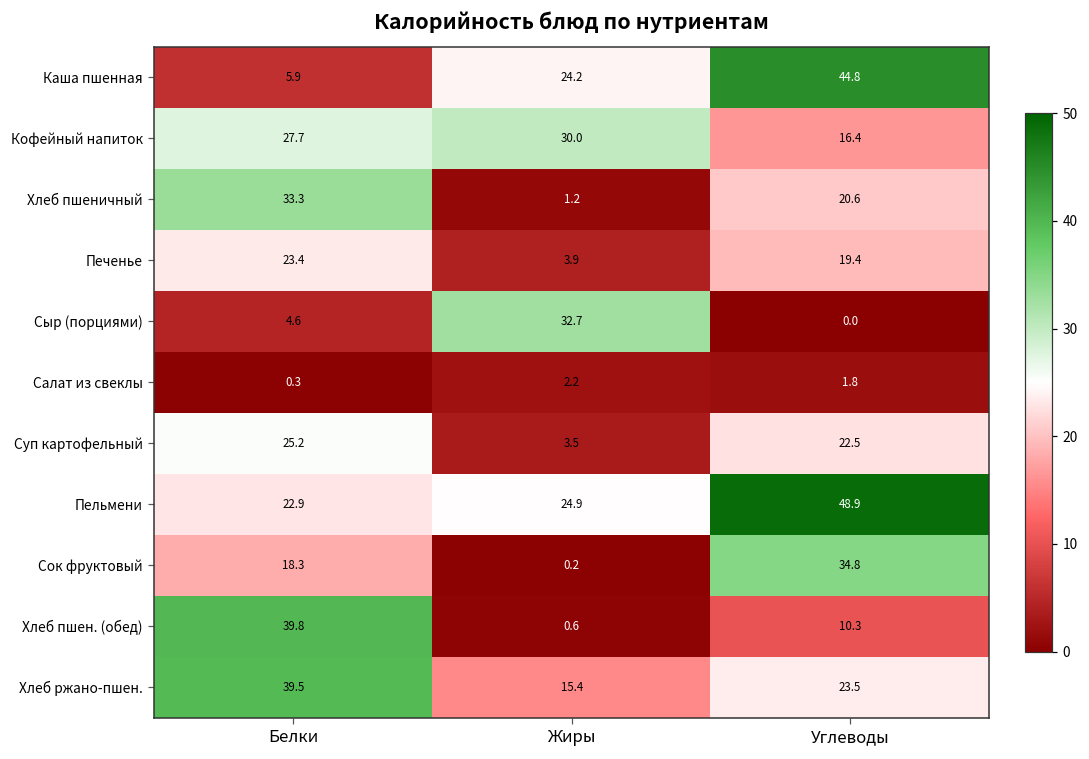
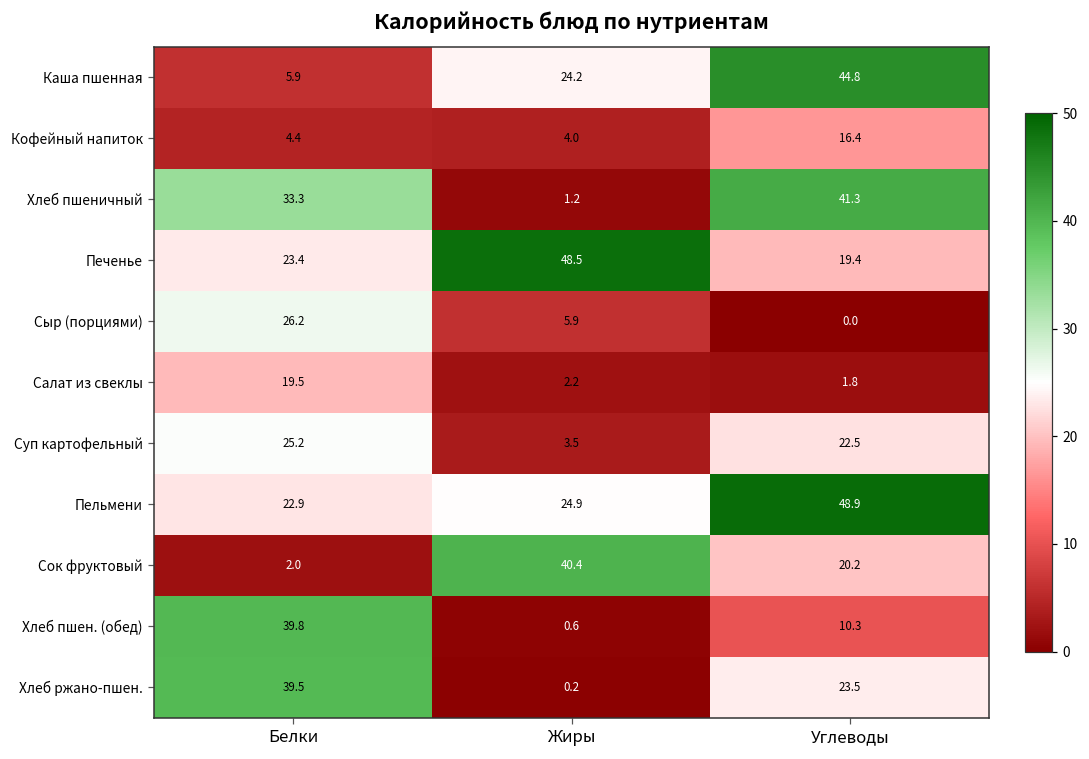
Кофейный напиток, Белки: 27.7 -> 4.4
Кофейный напиток, Жиры: 30.0 -> 4.0
Хлеб пшеничный, Углеводы: 20.6 -> 41.3
Печенье, Жиры: 3.9 -> 48.5
Сыр (порциями), Белки: 4.6 -> 26.2
Сыр (порциями), Жиры: 32.7 -> 5.9
Салат из свеклы, Белки: 0.3 -> 19.5
Сок фруктовый, Белки: 18.3 -> 2.0
Сок фруктовый, Жиры: 0.2 -> 40.4
Сок фруктовый, Углеводы: 34.8 -> 20.2
Хлеб ржано-пшен., Жиры: 15.4 -> 0.2
